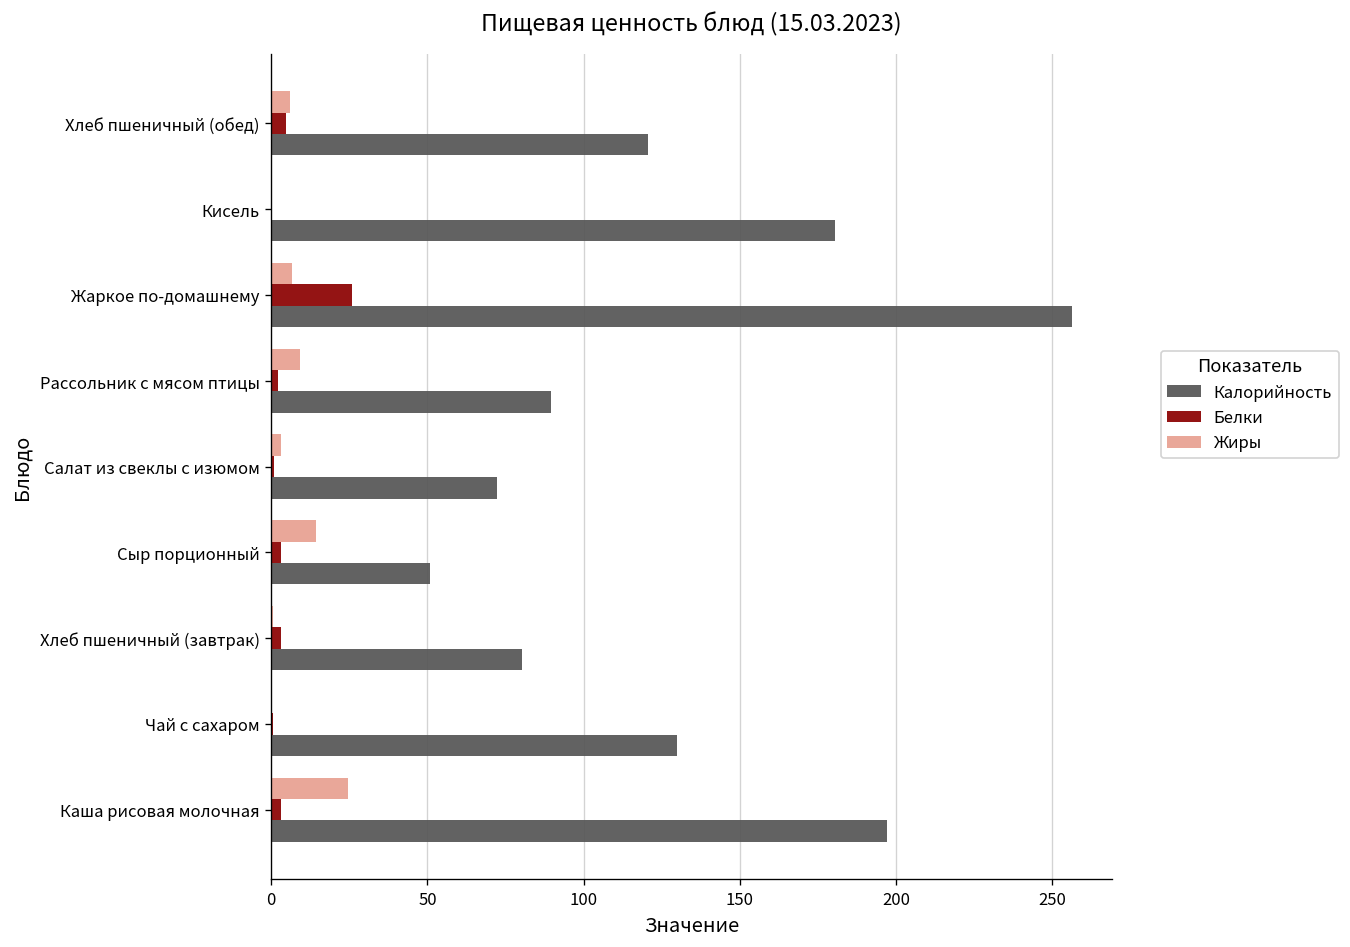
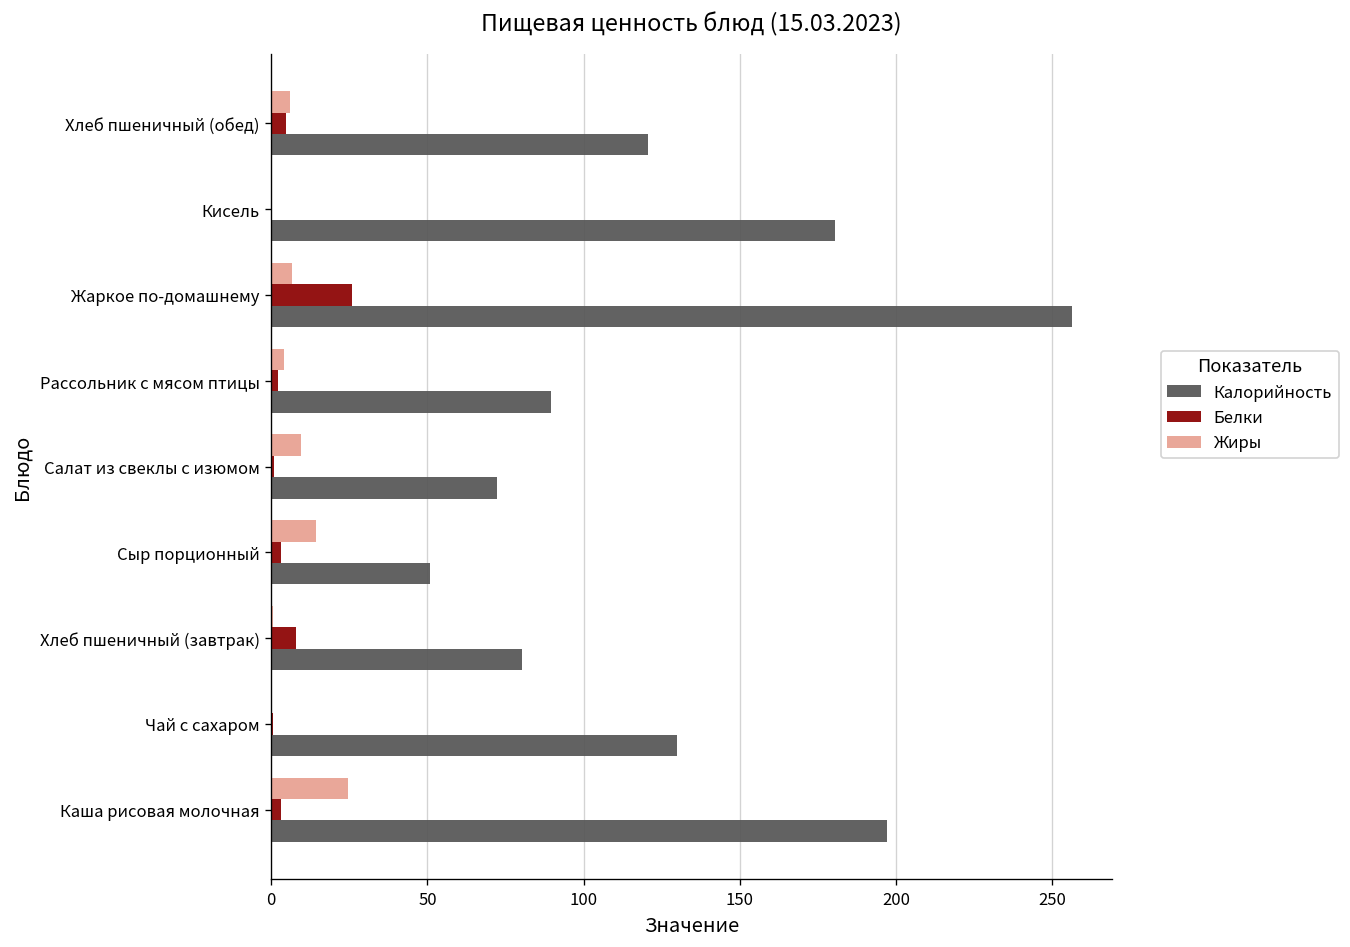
Жиры, Рассольник с мясом птицы: 9 -> 4
Жиры, Салат из свеклы с изюмом: 3 -> 9
Белки, Хлеб пшеничный (завтрак): 3 -> 8
